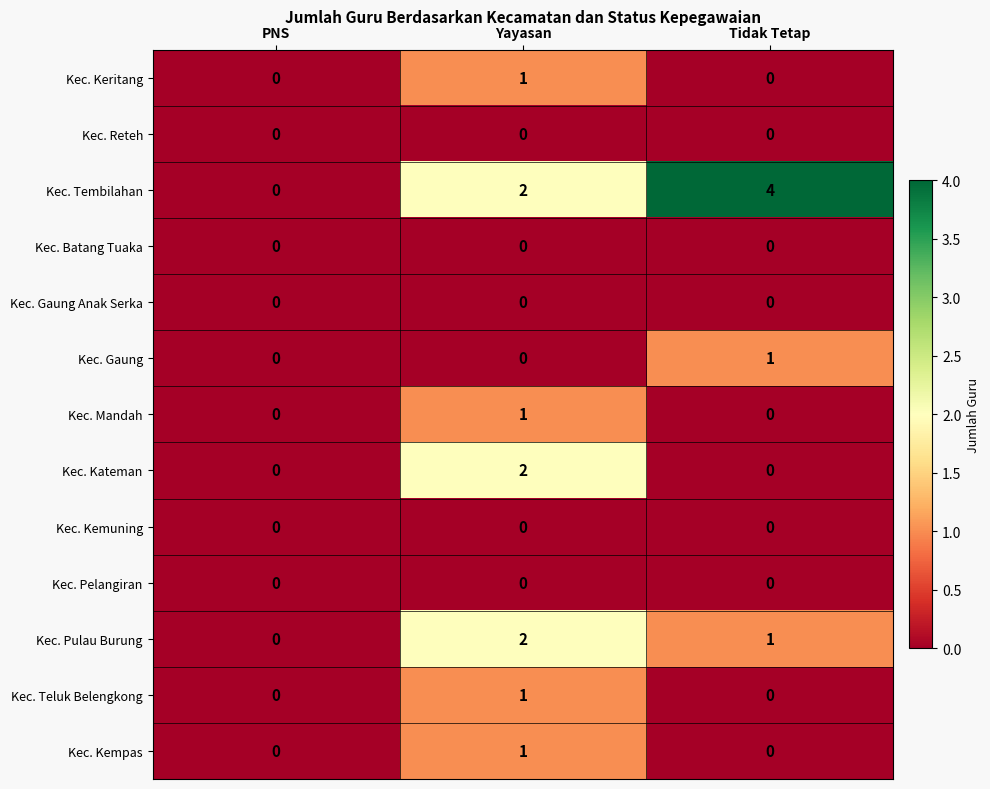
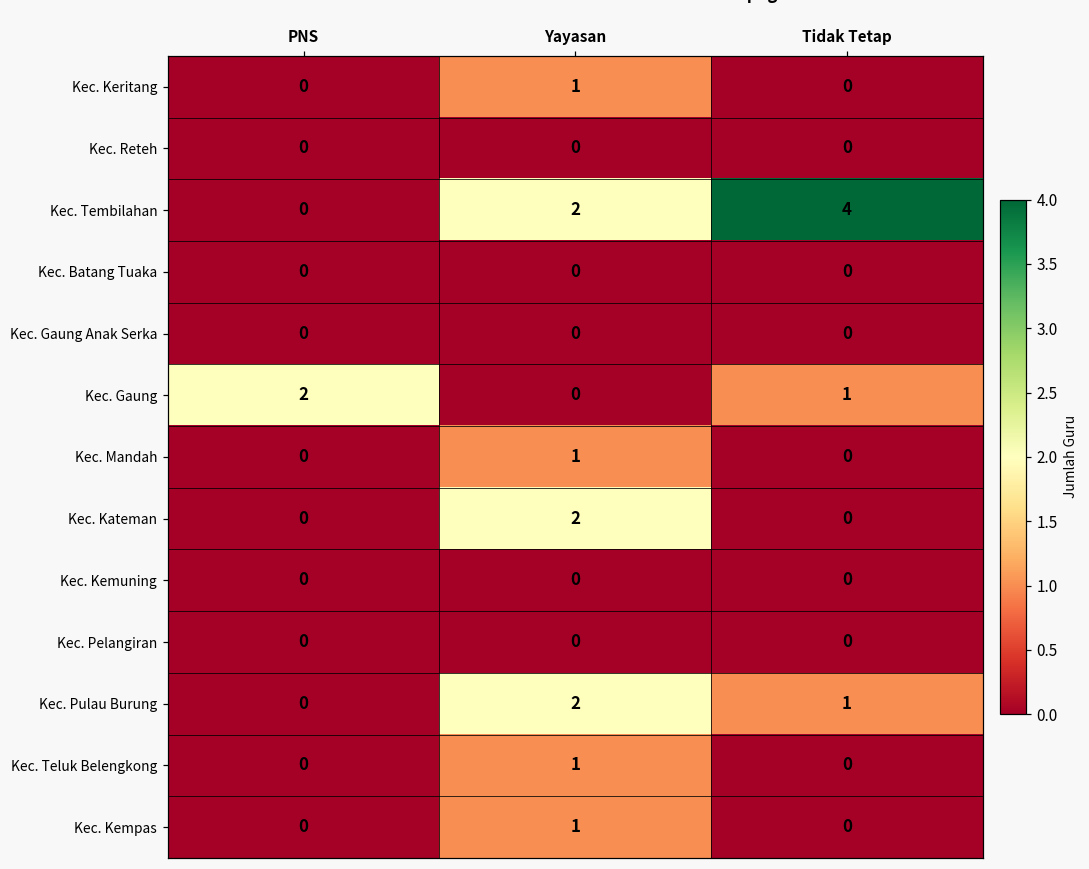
Kec. Gaung, PNS: 0 -> 2
